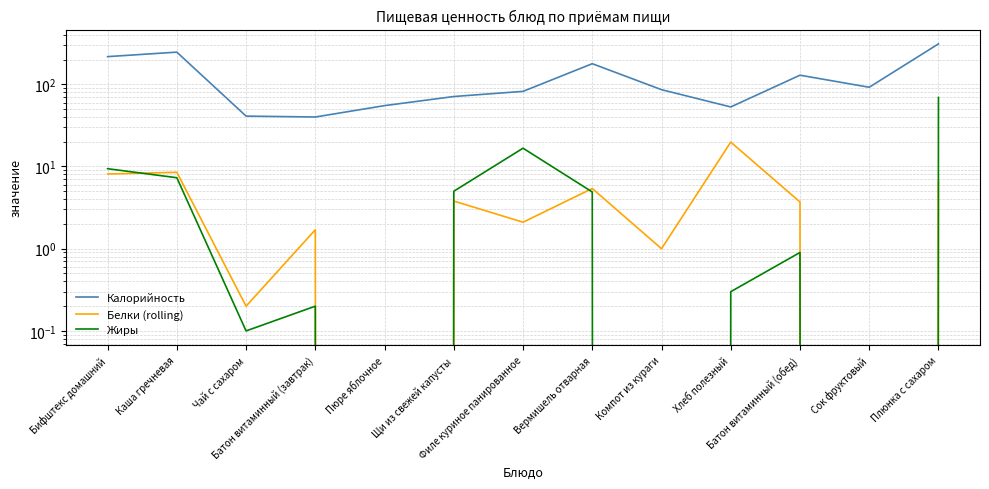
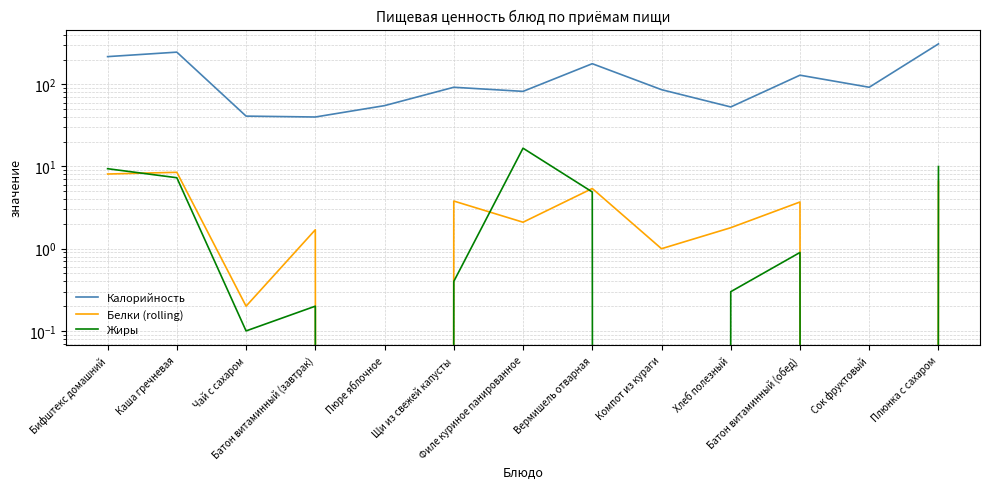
Калорийность, Щи из свежей капусты: 70 -> 90
Жиры, Щи из свежей капусты: 5 -> 0.4
Белки (rolling), Хлеб полезный: 20 -> 1.8
Жиры, Плюнка с сахаром: 70 -> 10
